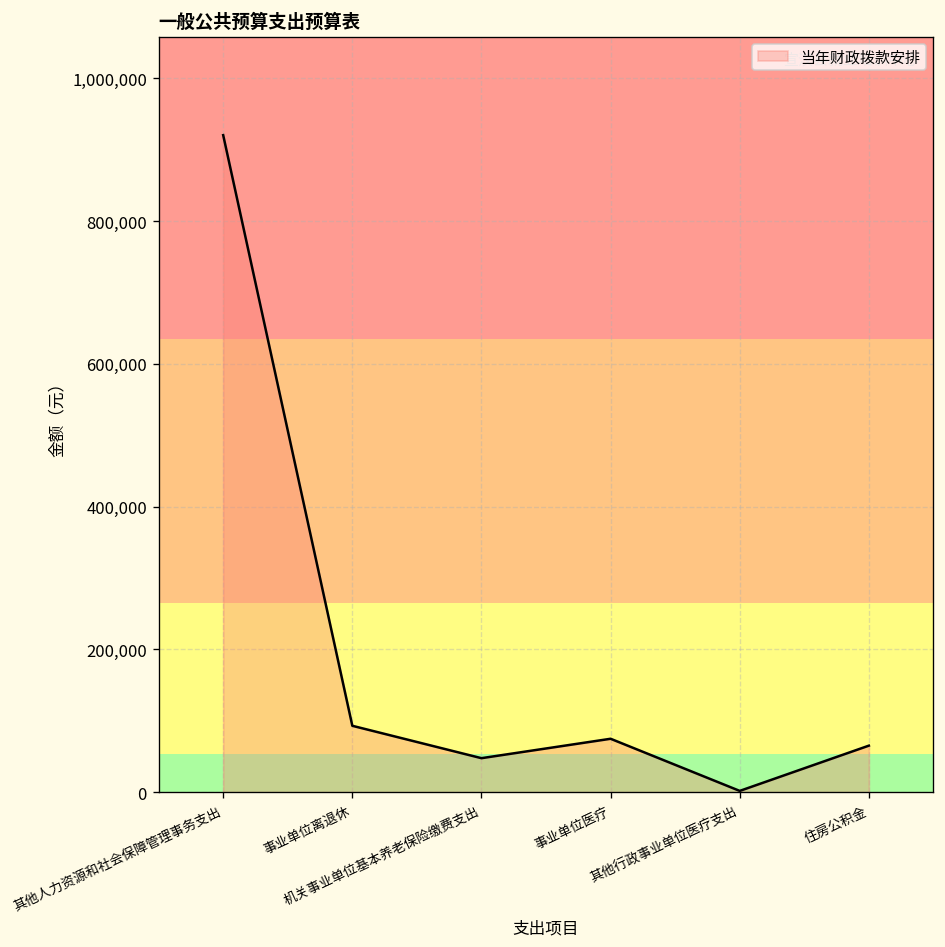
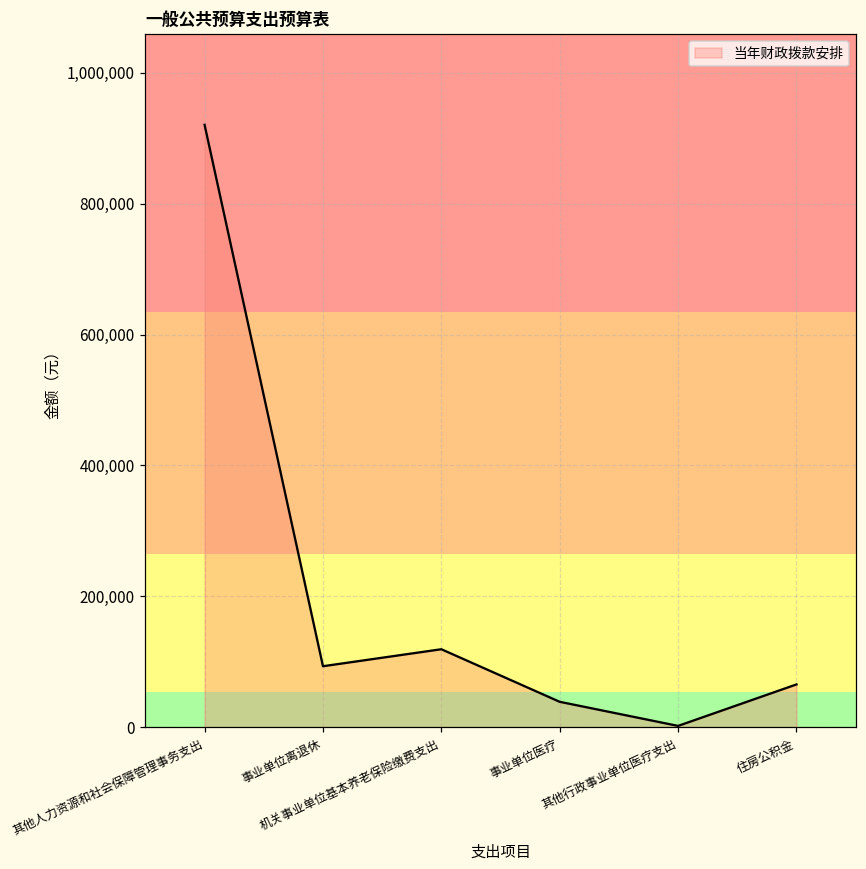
机关事业单位基本养老保险缴费支出: 50,000 -> 120,000
事业单位医疗: 70,000 -> 40,000
